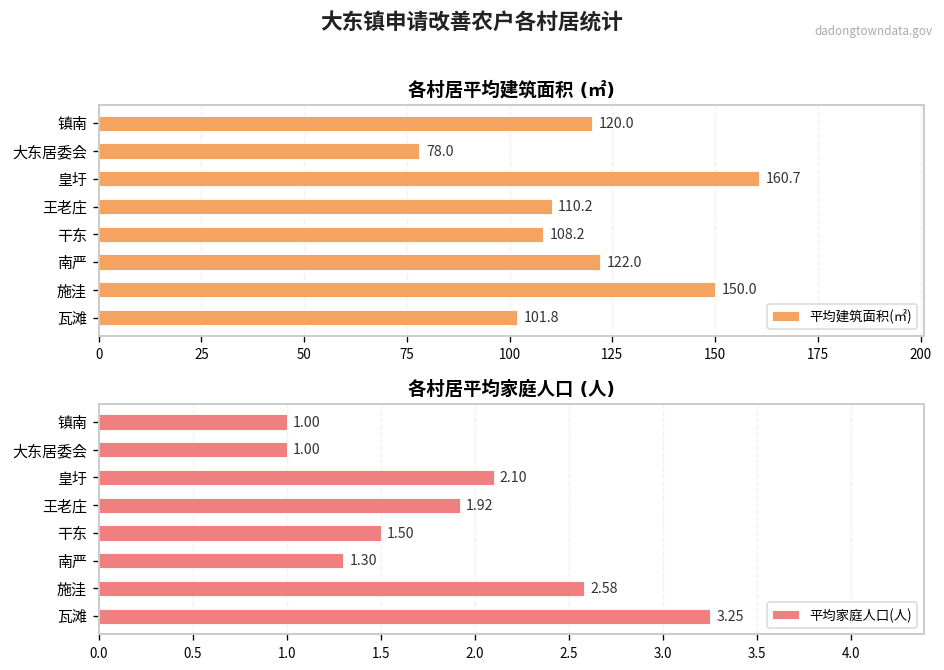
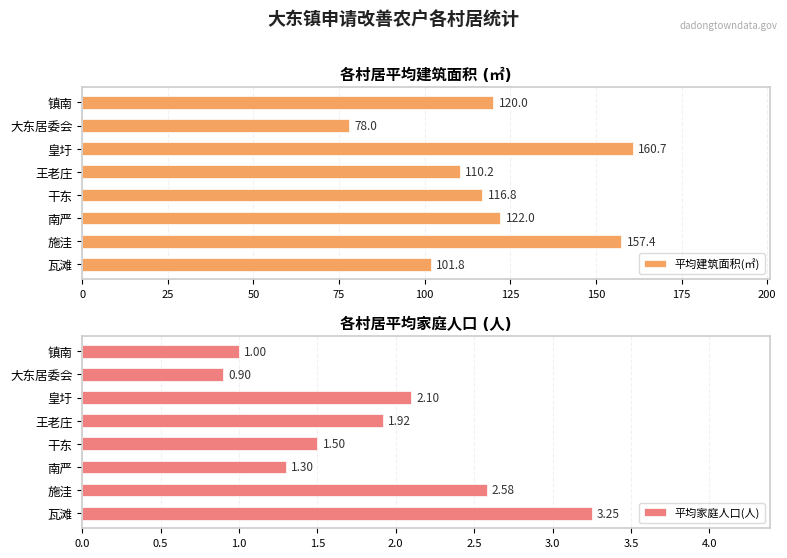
各村居平均建筑面积 (㎡), 干东: 108.2 -> 116.8
各村居平均建筑面积 (㎡), 施洼: 150.0 -> 157.4
各村居平均家庭人口 (人), 大东居委会: 1.00 -> 0.90
